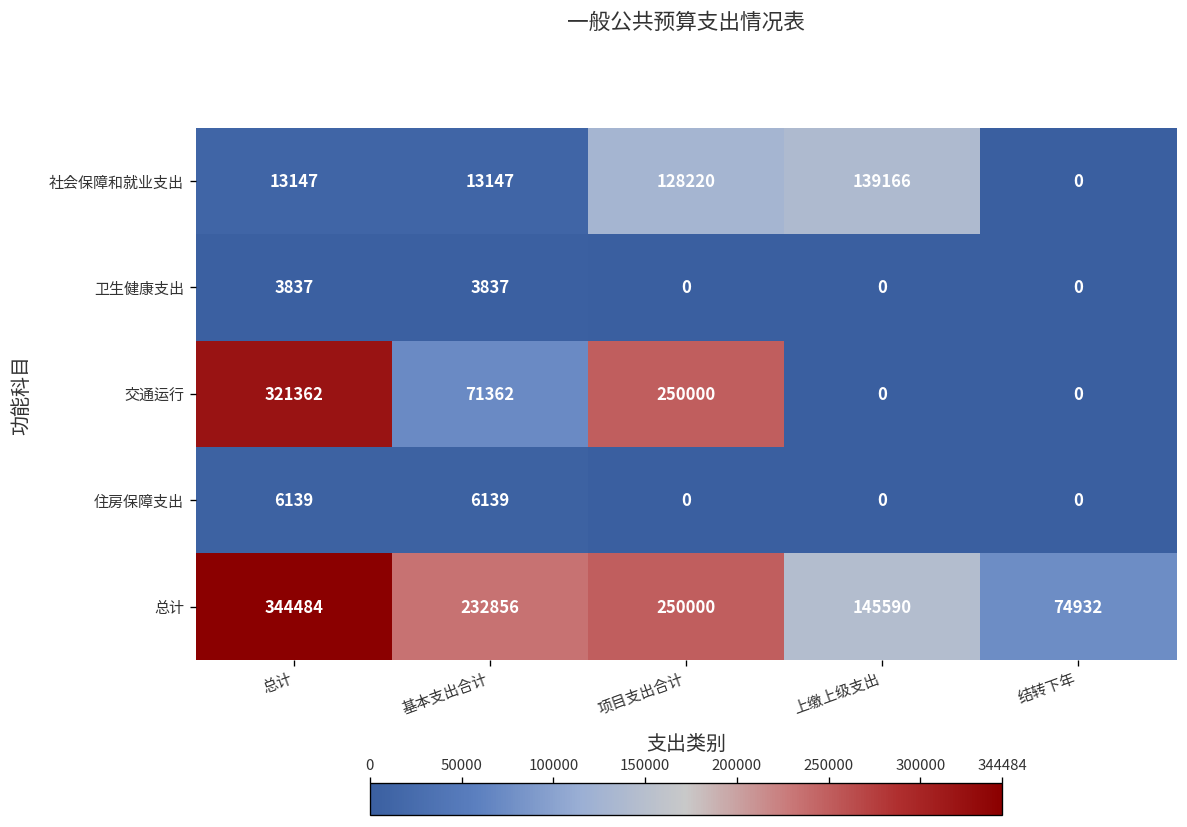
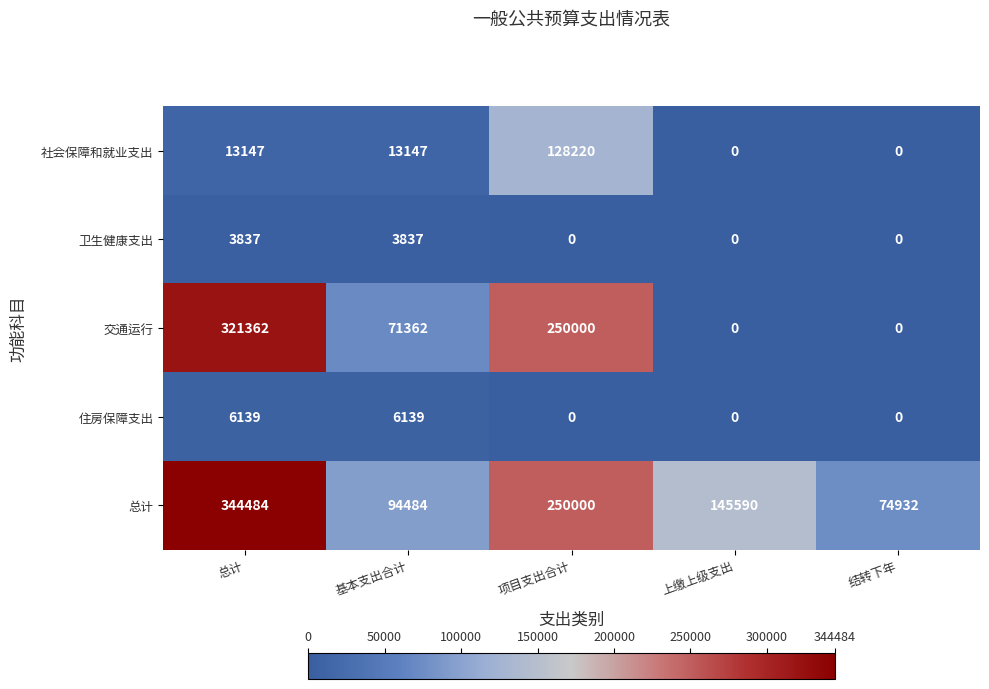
社会保障和就业支出, 上缴上级支出: 139166 -> 0
总计, 基本支出合计: 232856 -> 94484
